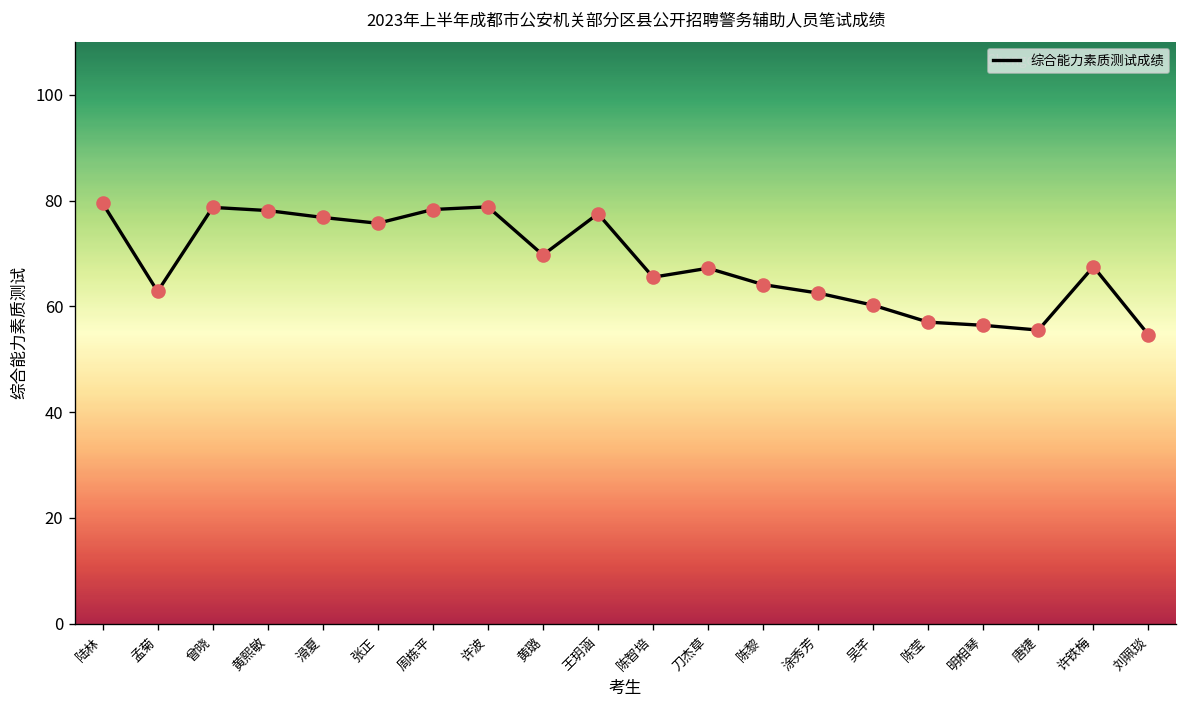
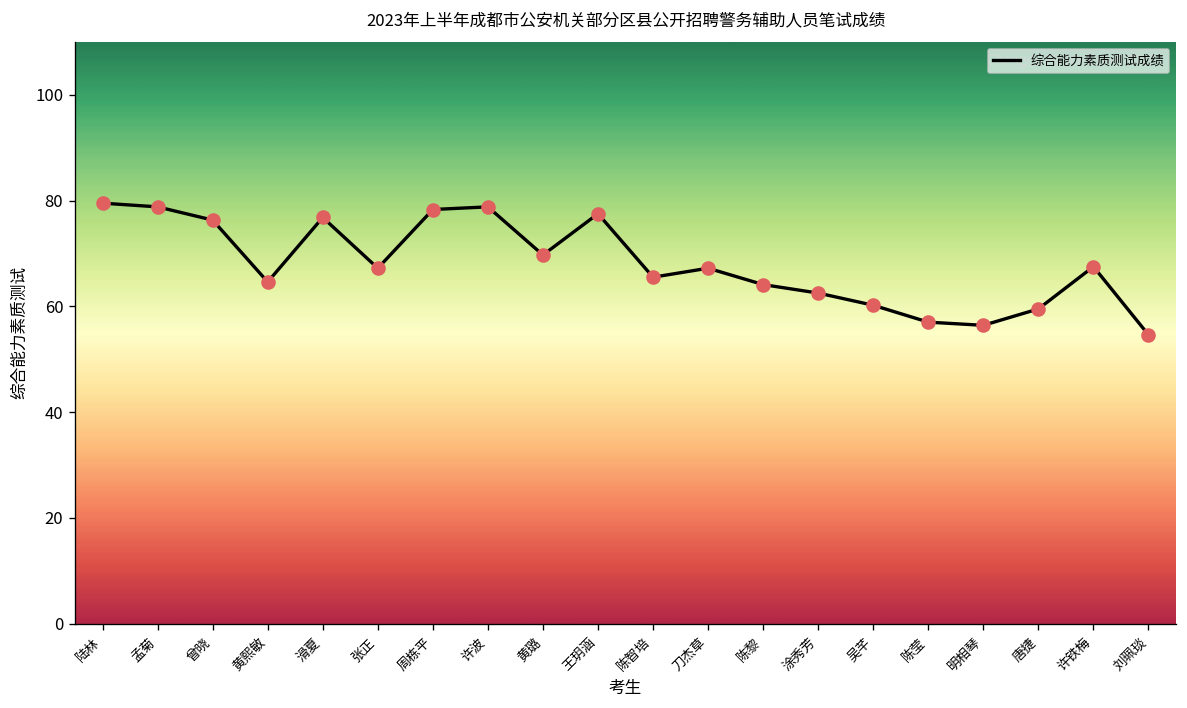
孟菊: 63 -> 79
曾晓: 79 -> 76
黄熙敏: 78 -> 65
张正: 76 -> 67
唐捷: 56 -> 60
